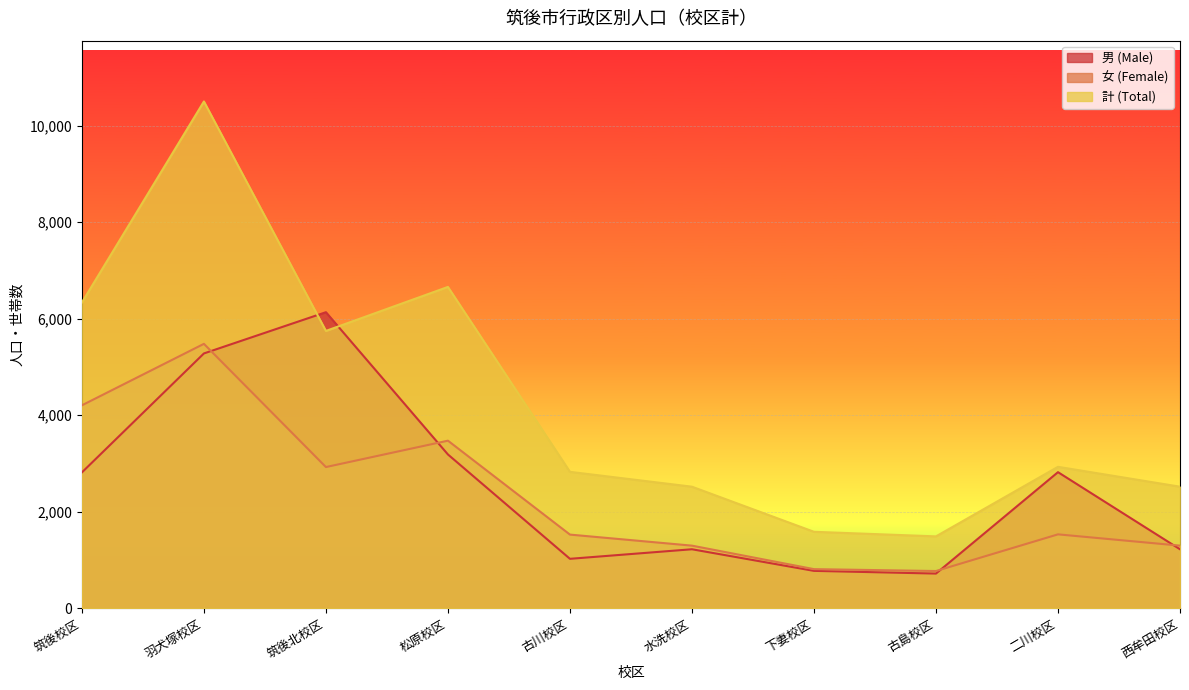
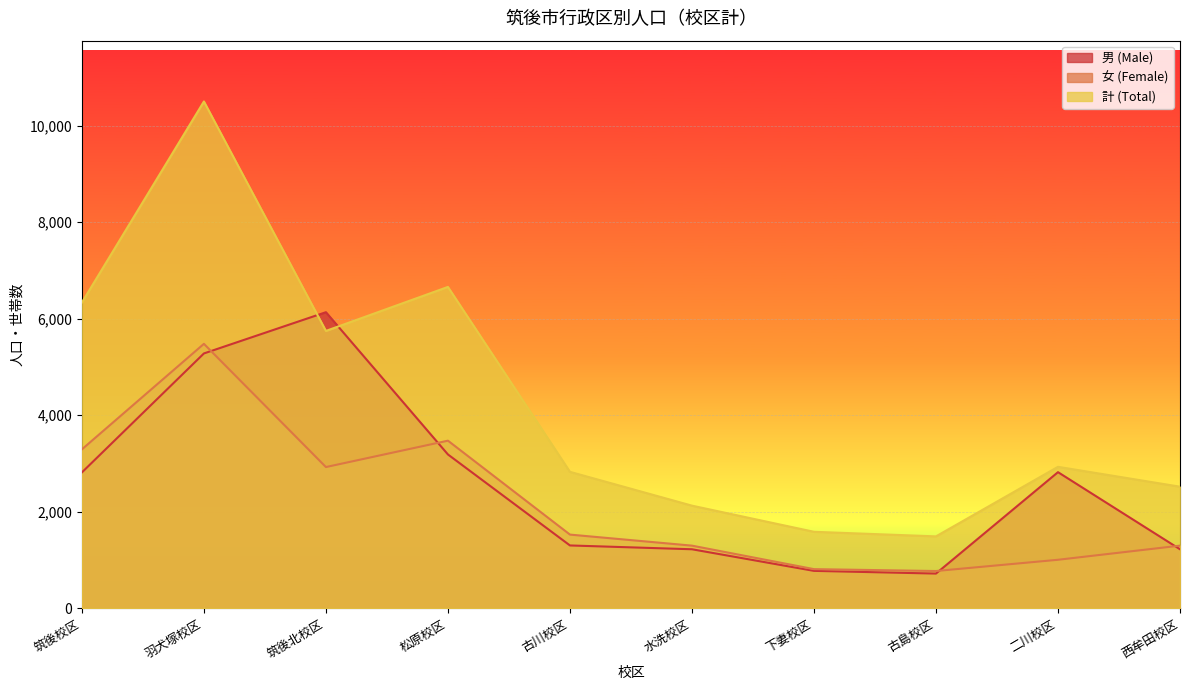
女 (Female), 筑後校区: 4,200 -> 3,300
男 (Male), 古川校区: 1,000 -> 1,300
計 (Total), 水洗校区: 2,500 -> 2,100
女 (Female), 二川校区: 1,500 -> 1,000
